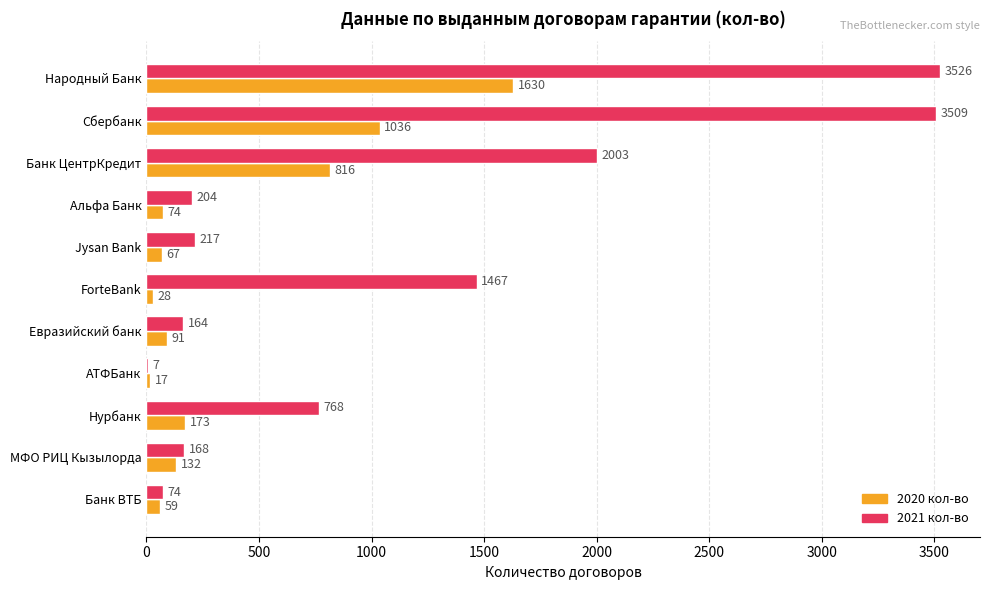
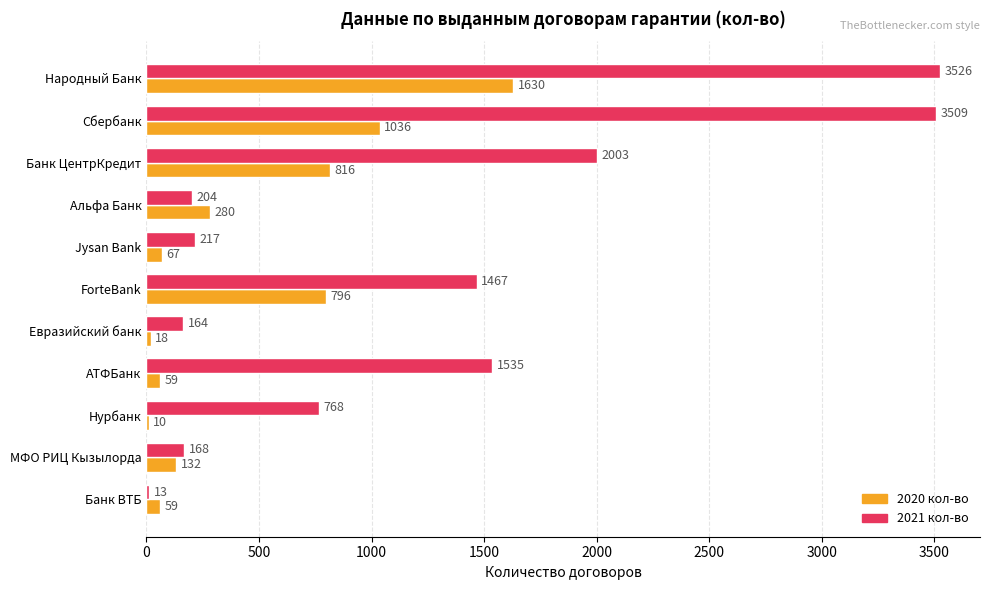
2020 кол-во, Альфа Банк: 74 -> 280
2020 кол-во, ForteBank: 28 -> 796
2020 кол-во, Евразийский банк: 91 -> 18
2021 кол-во, АТФБанк: 7 -> 1535
2020 кол-во, АТФБанк: 17 -> 59
2020 кол-во, Нурбанк: 173 -> 10
2021 кол-во, Банк ВТБ: 74 -> 13
